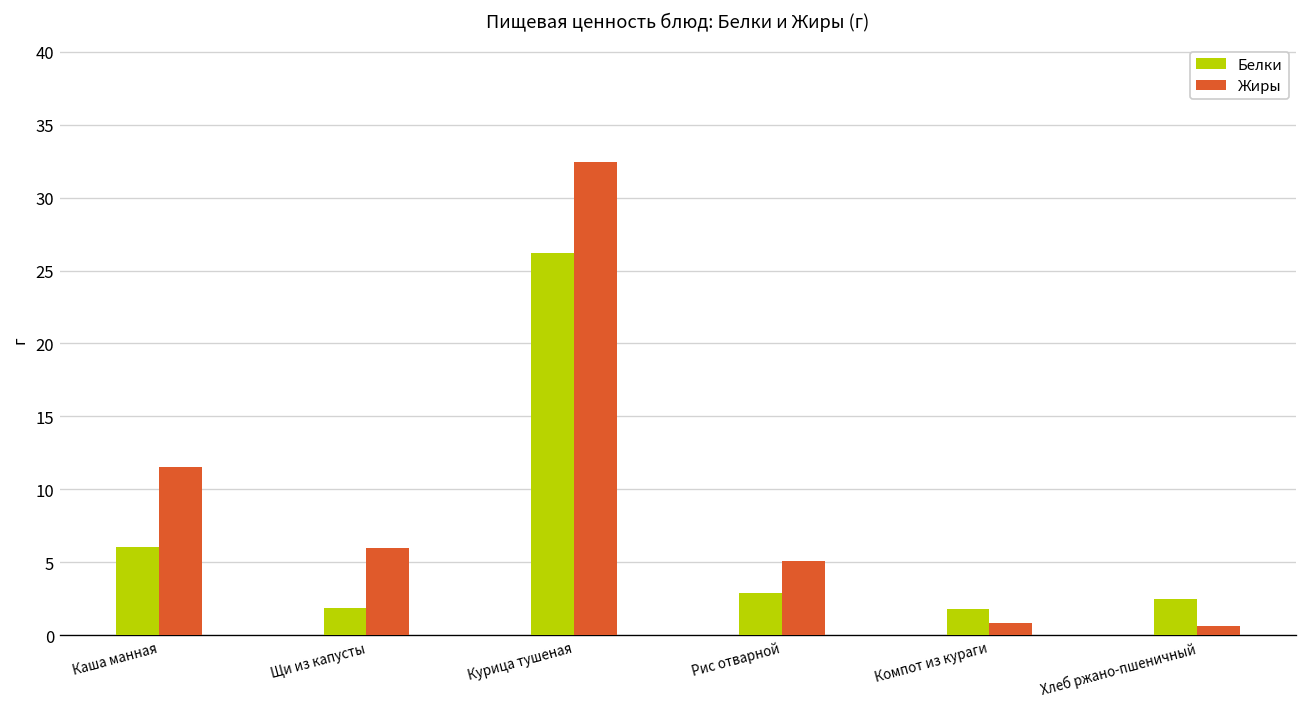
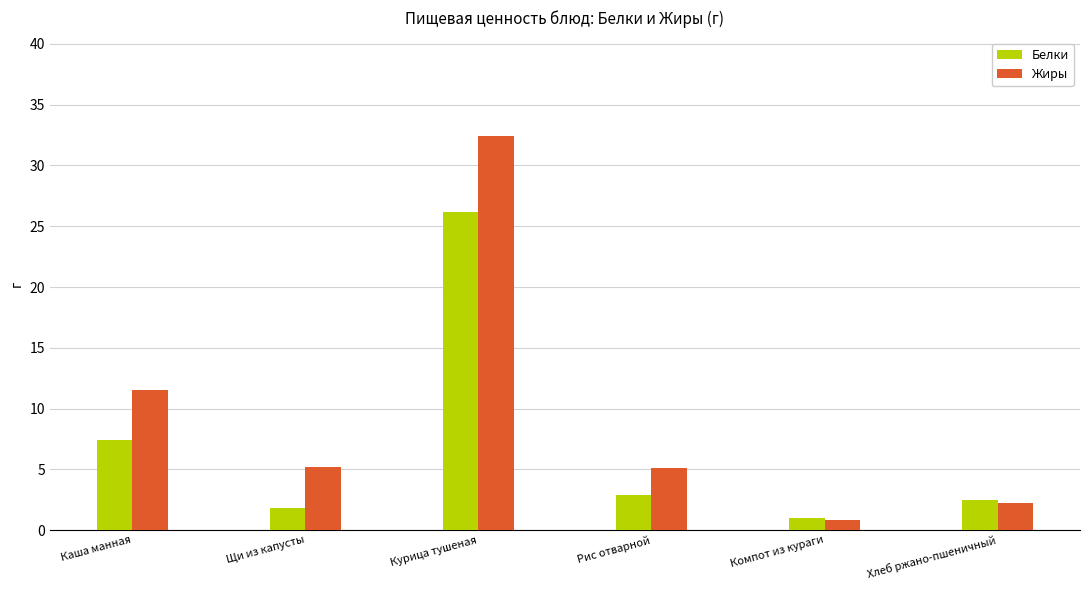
Белки, Каша манная: 6.1 -> 7.4
Жиры, Щи из капусты: 6.0 -> 5.2
Белки, Компот из кураги: 1.8 -> 1.0
Жиры, Хлеб ржано-пшеничный: 0.6 -> 2.3
